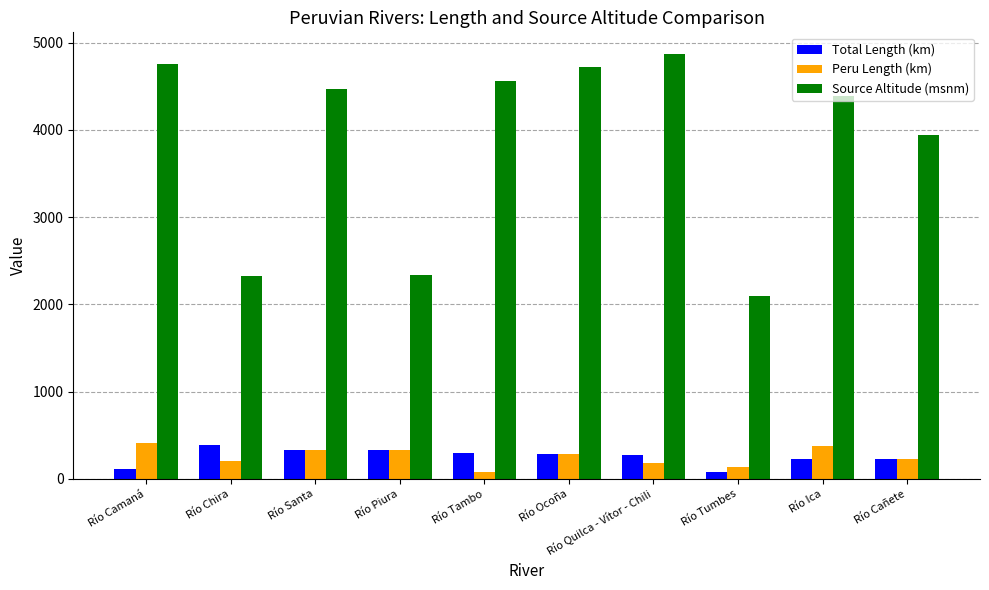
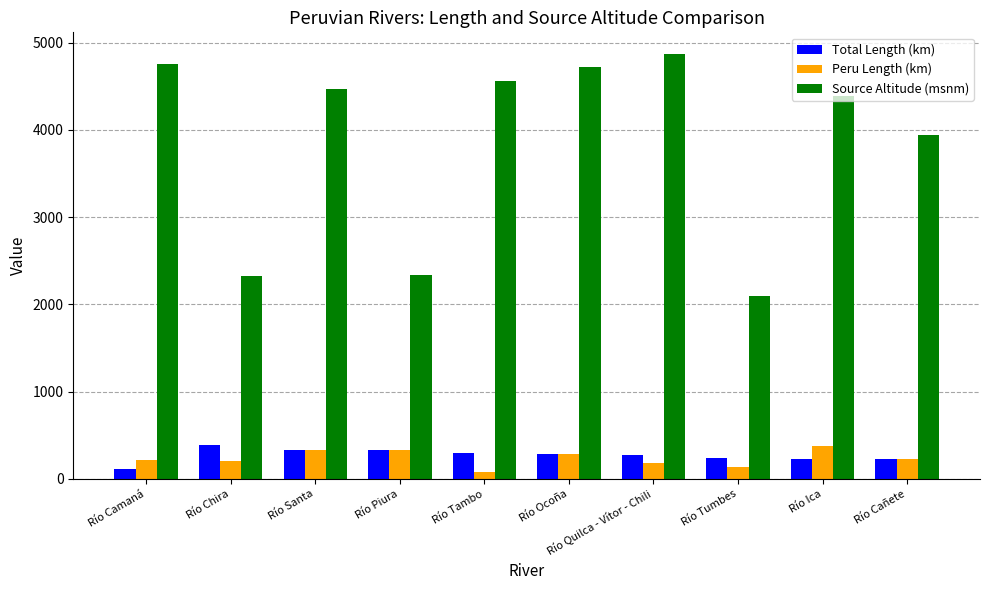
Peru Length (km), Río Camaná: 400 -> 200
Total Length (km), Río Tumbes: 100 -> 200
